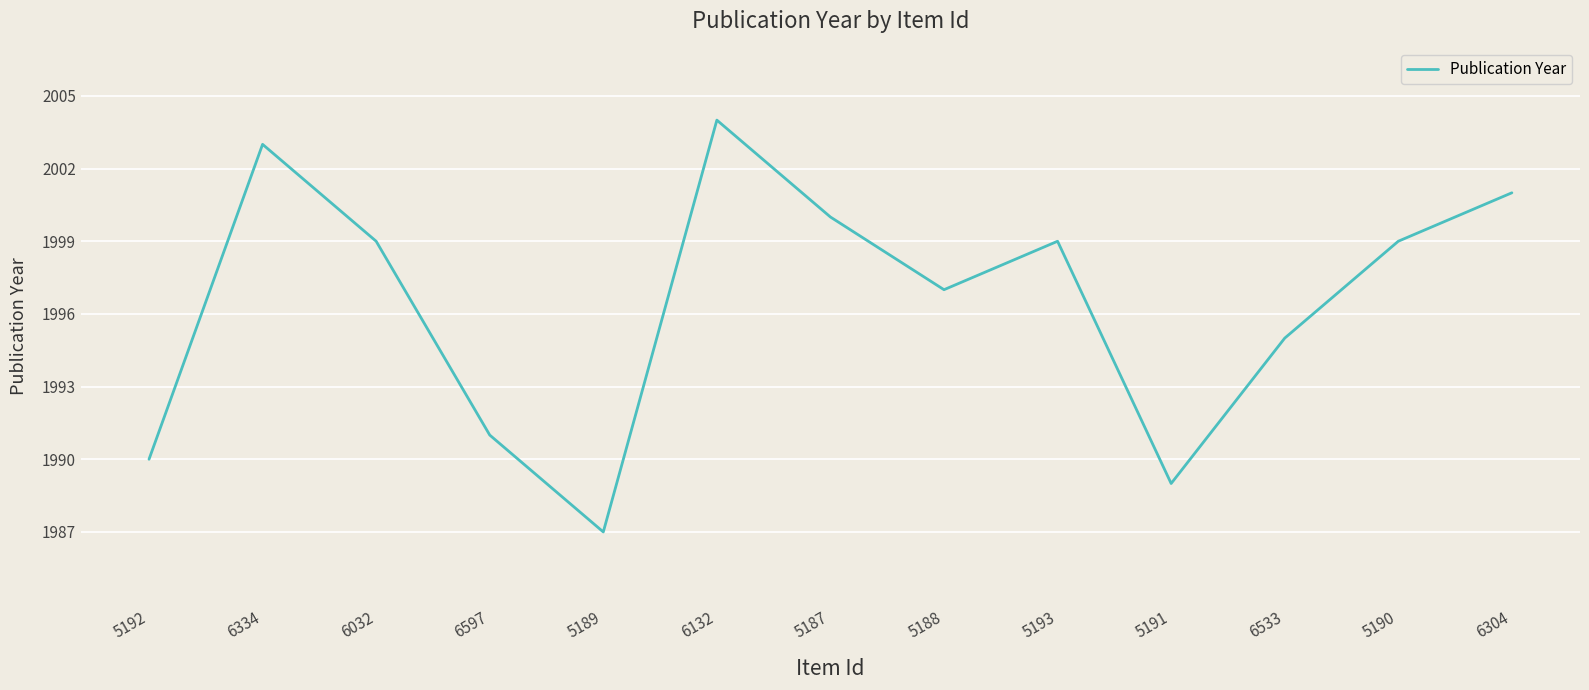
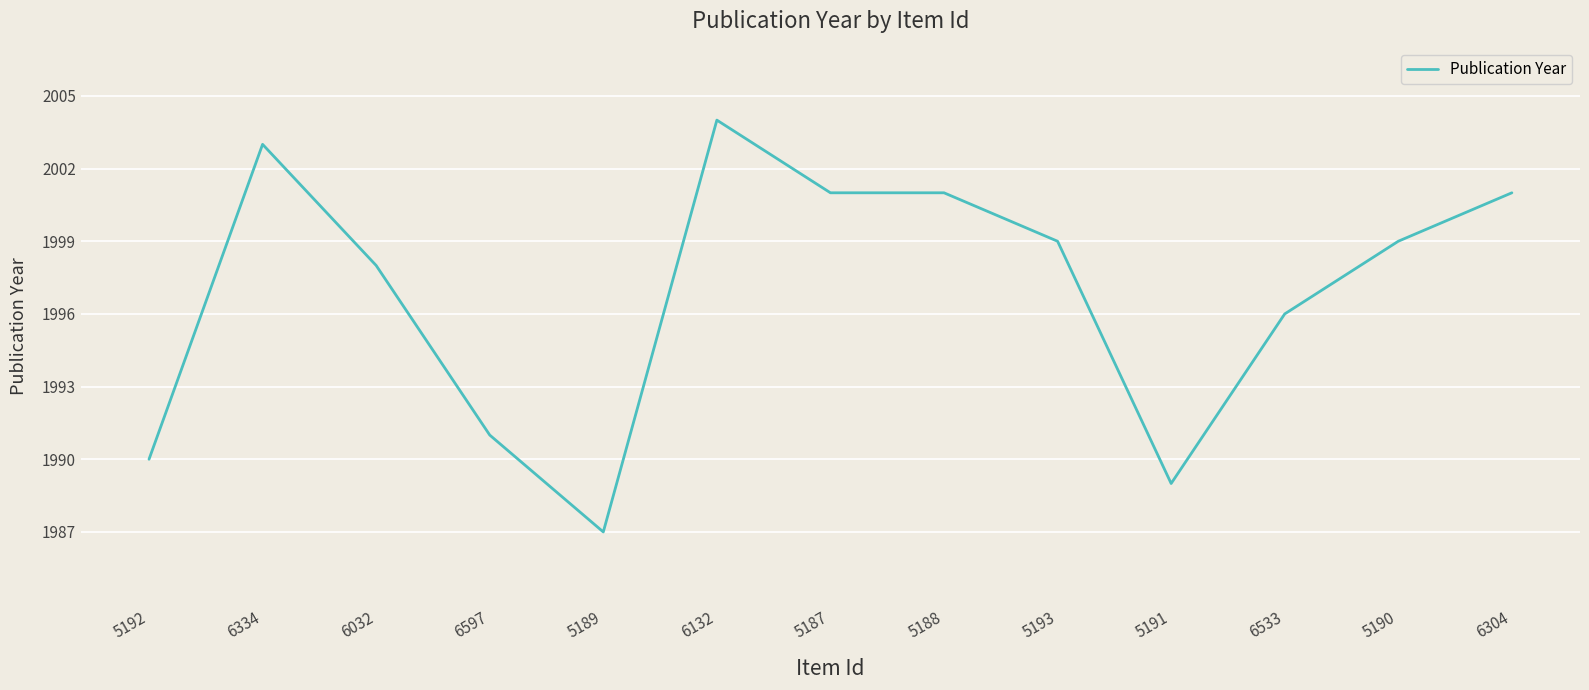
6032: 1999 -> 1998
5187: 2000 -> 2001
5188: 1997 -> 2001
6533: 1995 -> 1996
